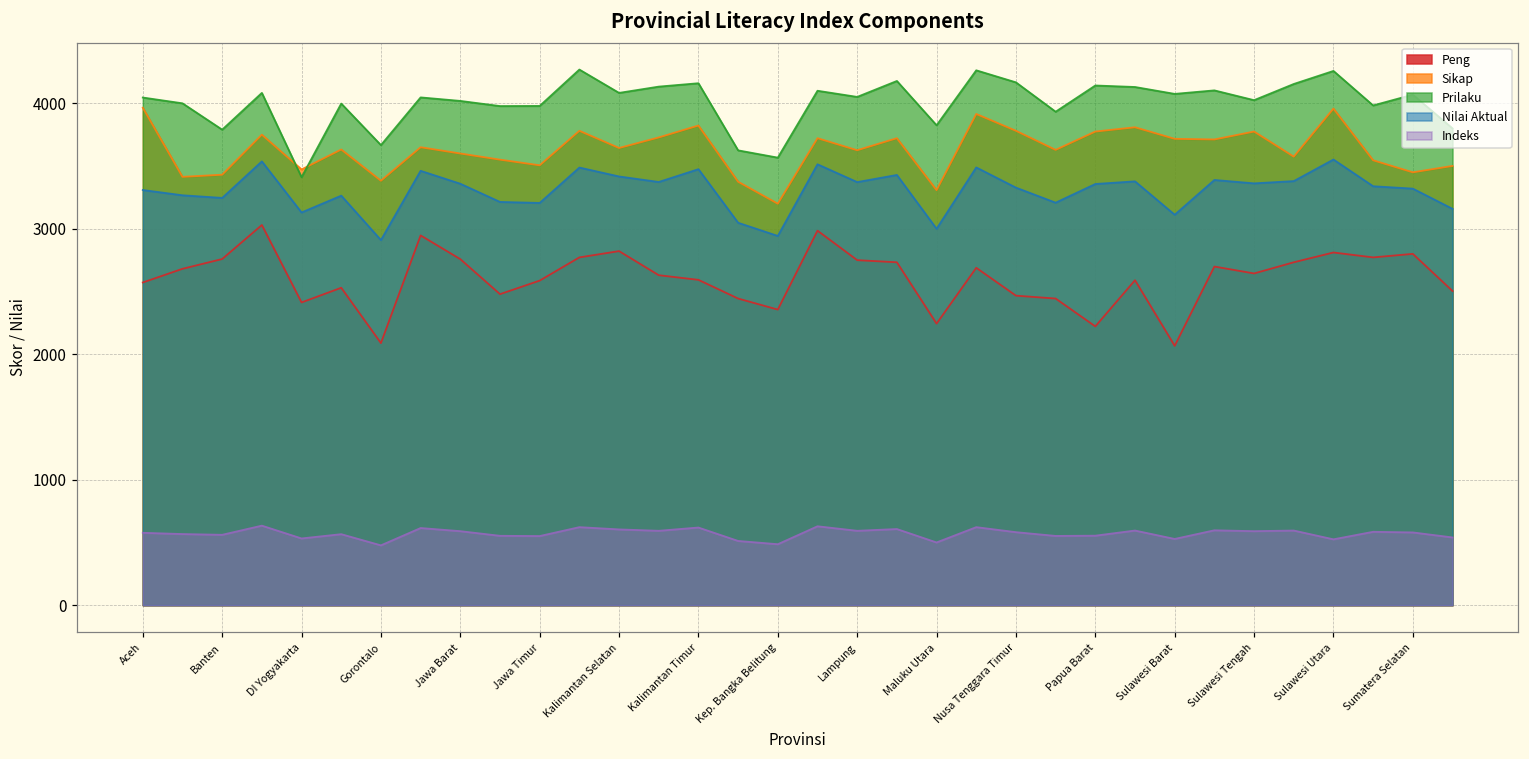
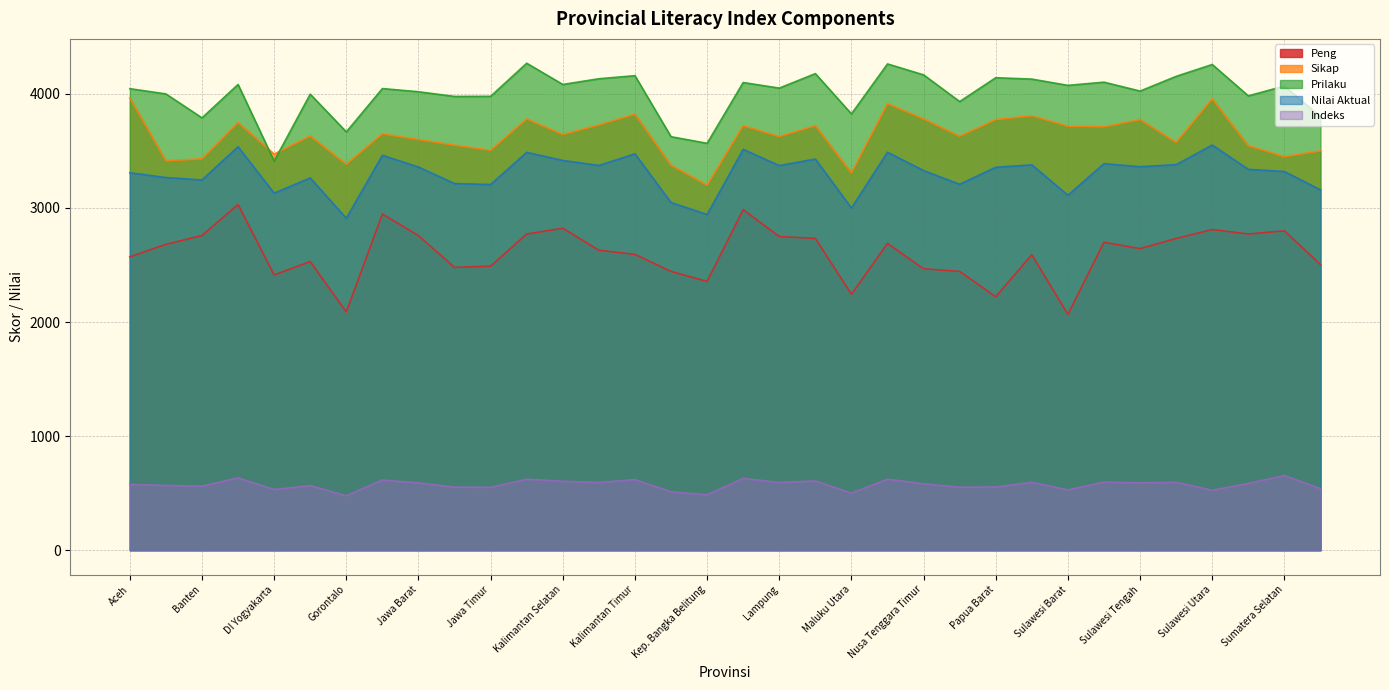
Peng, Jawa Timur: 2590 -> 2490
Indeks, Sumatera Selatan: 580 -> 650
